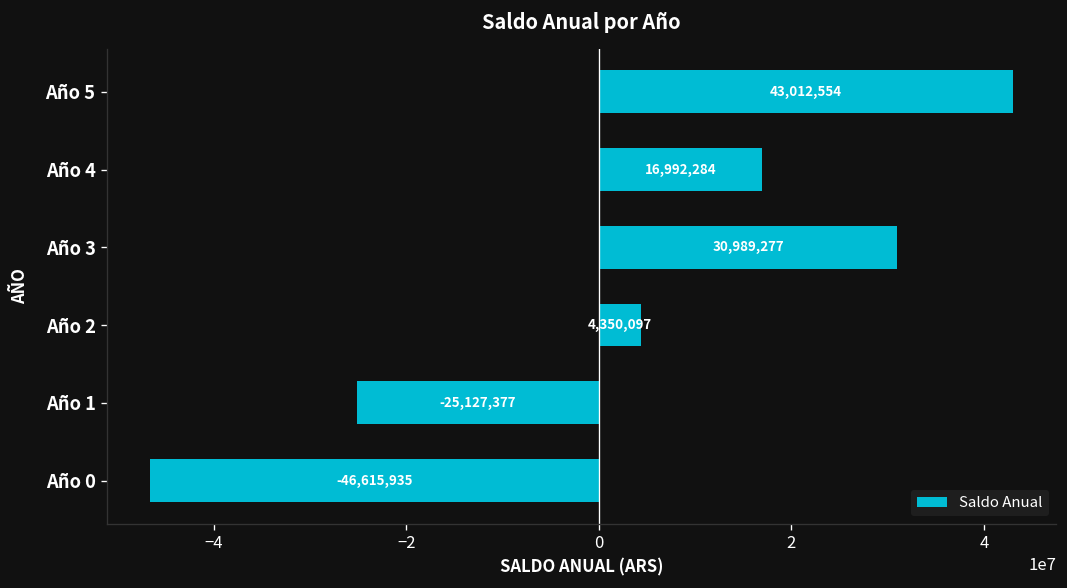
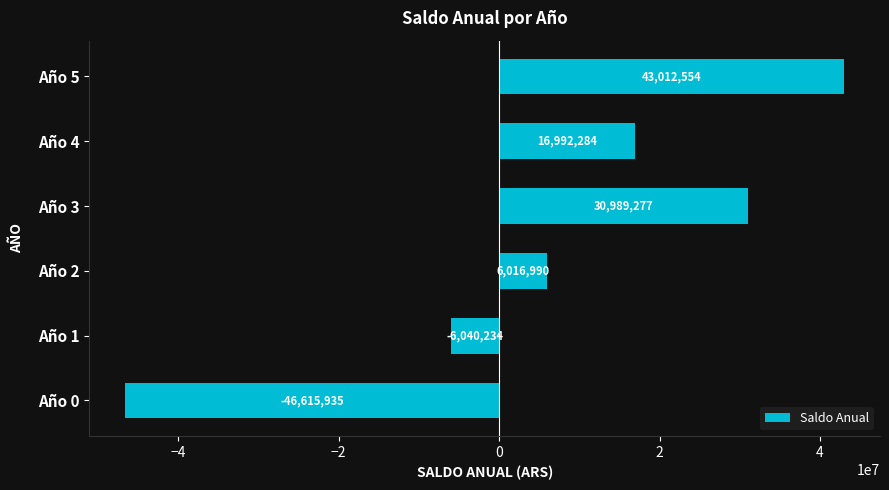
Año 2: 4,350,097 -> 6,016,990
Año 1: -25,127,377 -> -6,040,234
